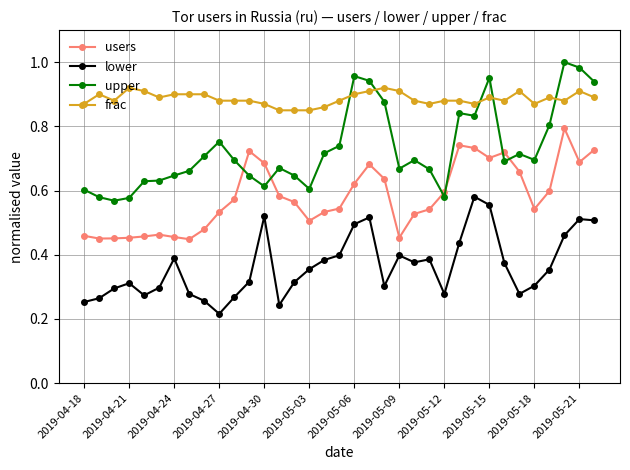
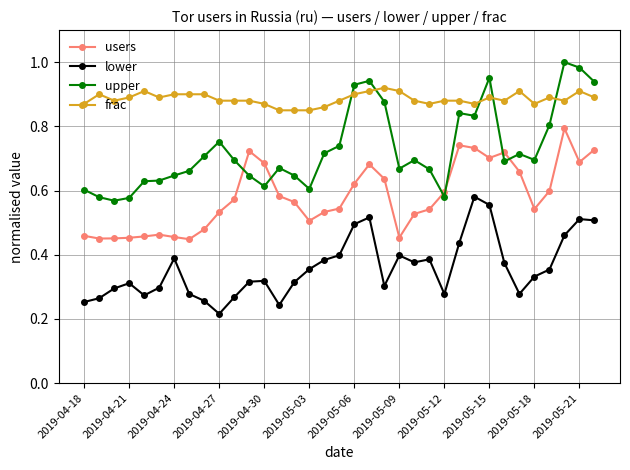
frac, 2019-04-21: 0.92 -> 0.89
lower, 2019-04-30: 0.52 -> 0.32
upper, 2019-05-06: 0.96 -> 0.93
lower, 2019-05-18: 0.30 -> 0.33
